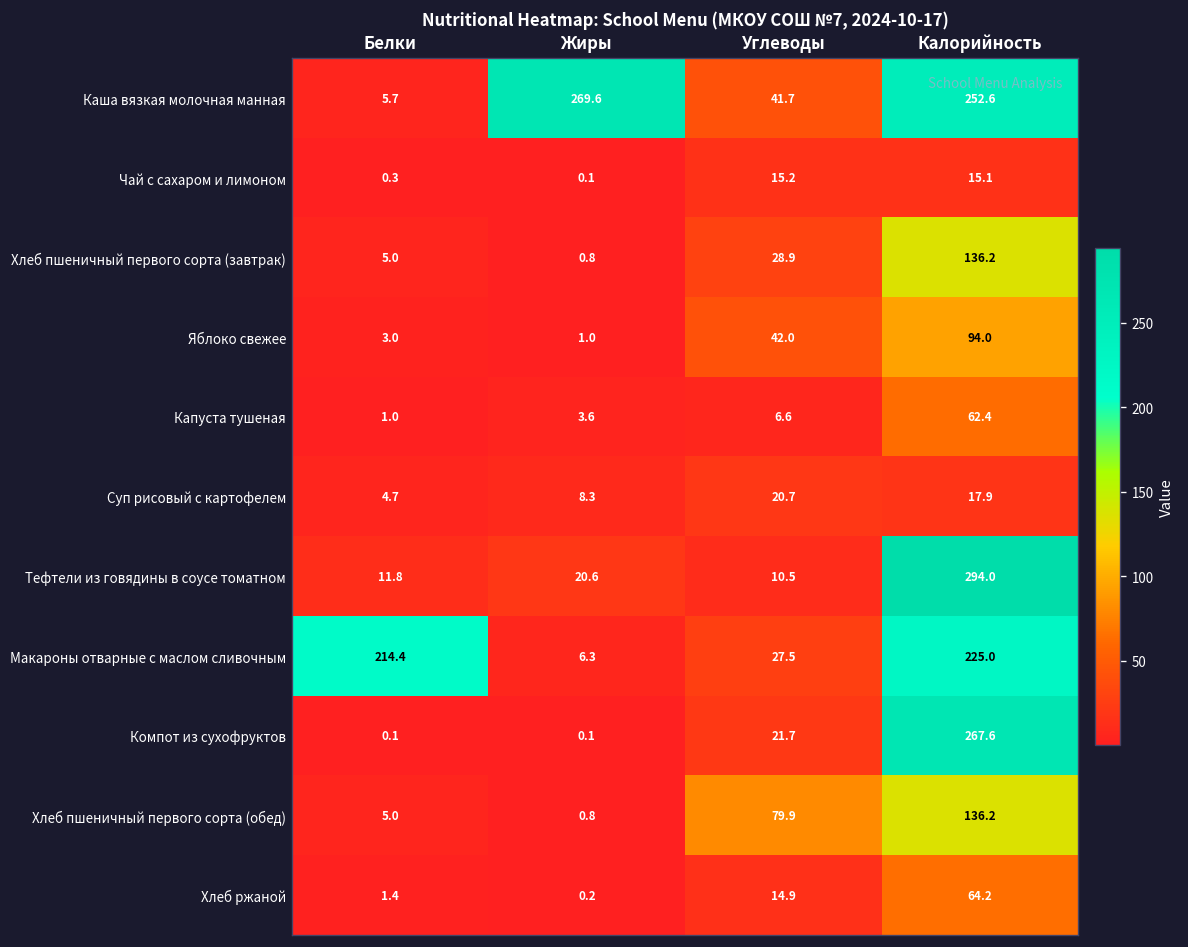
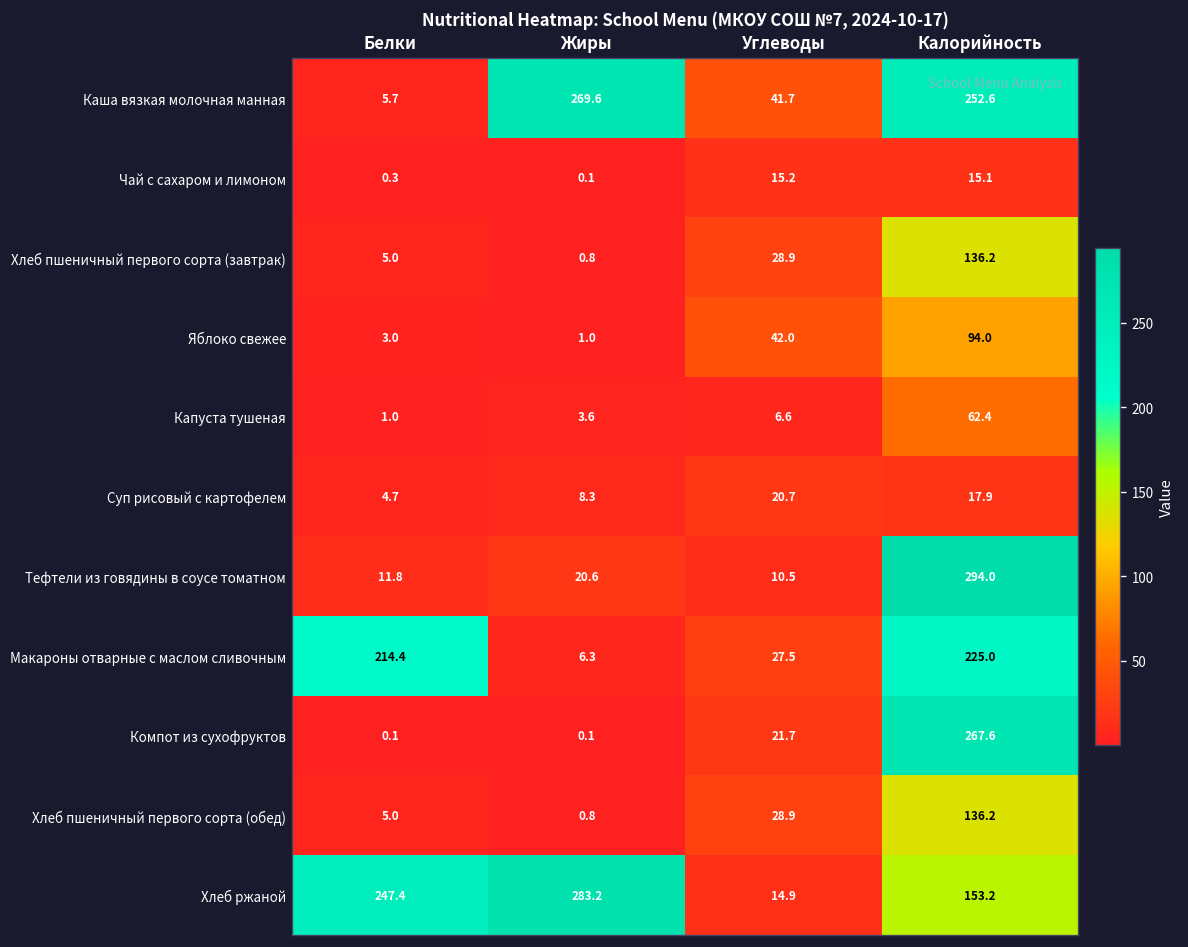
Хлеб пшеничный первого сорта (обед), Углеводы: 79.9 -> 28.9
Хлеб ржаной, Белки: 1.4 -> 247.4
Хлеб ржаной, Жиры: 0.2 -> 283.2
Хлеб ржаной, Калорийность: 64.2 -> 153.2
